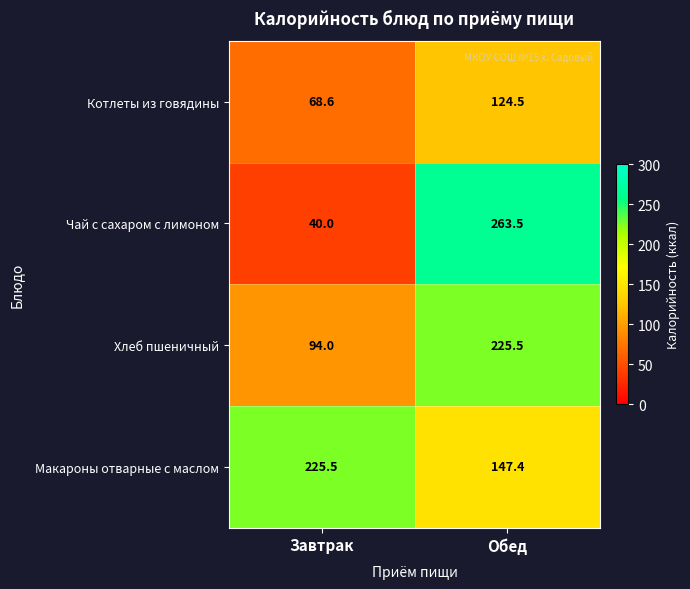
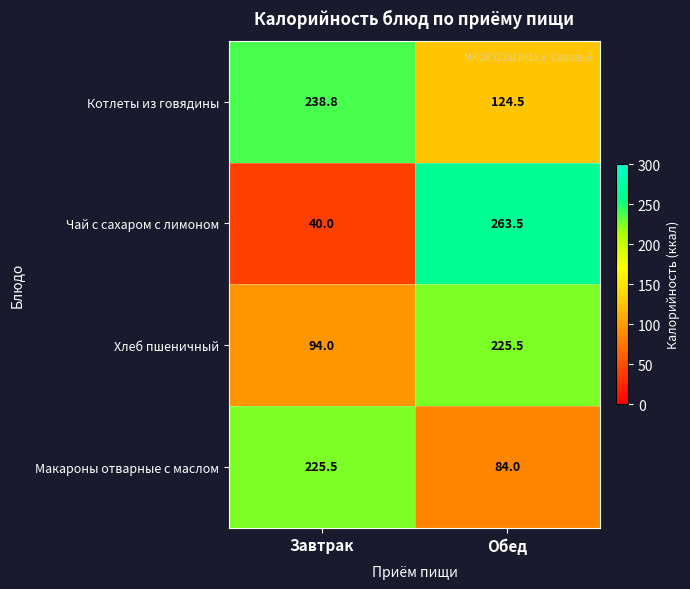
Котлеты из говядины, Завтрак: 68.6 -> 238.8
Макароны отварные с маслом, Обед: 147.4 -> 84.0
